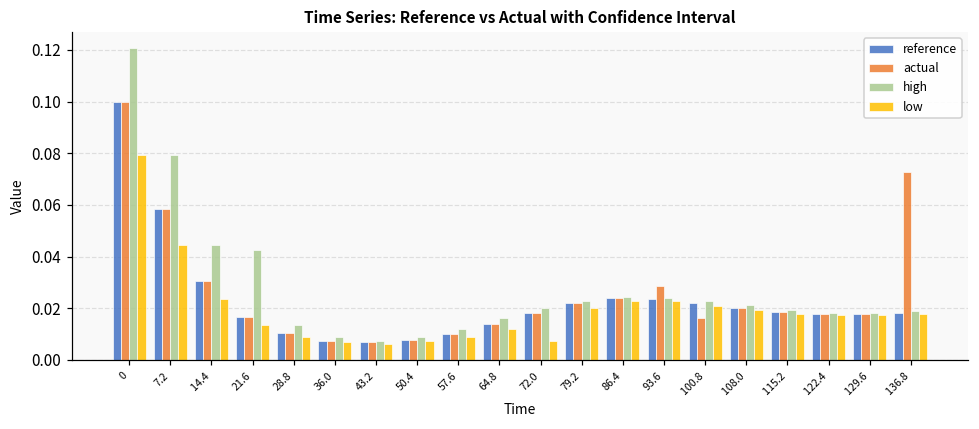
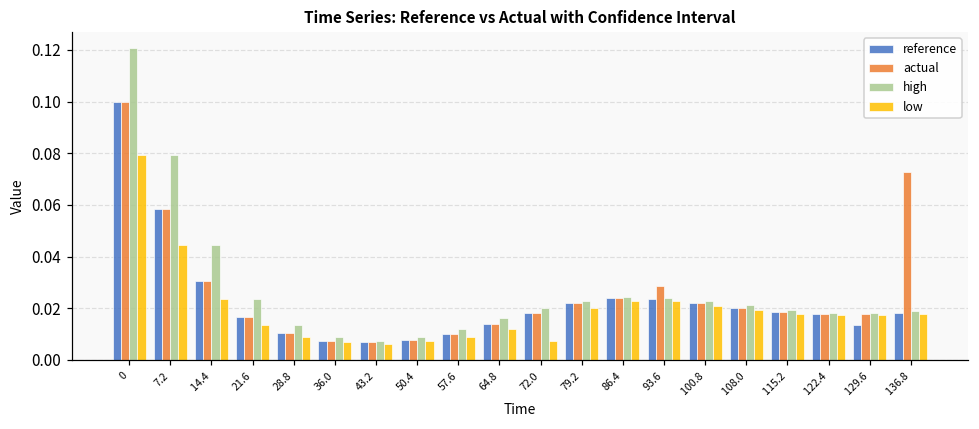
high, 21.6: 0.043 -> 0.024
actual, 100.8: 0.016 -> 0.022
reference, 129.6: 0.018 -> 0.014
